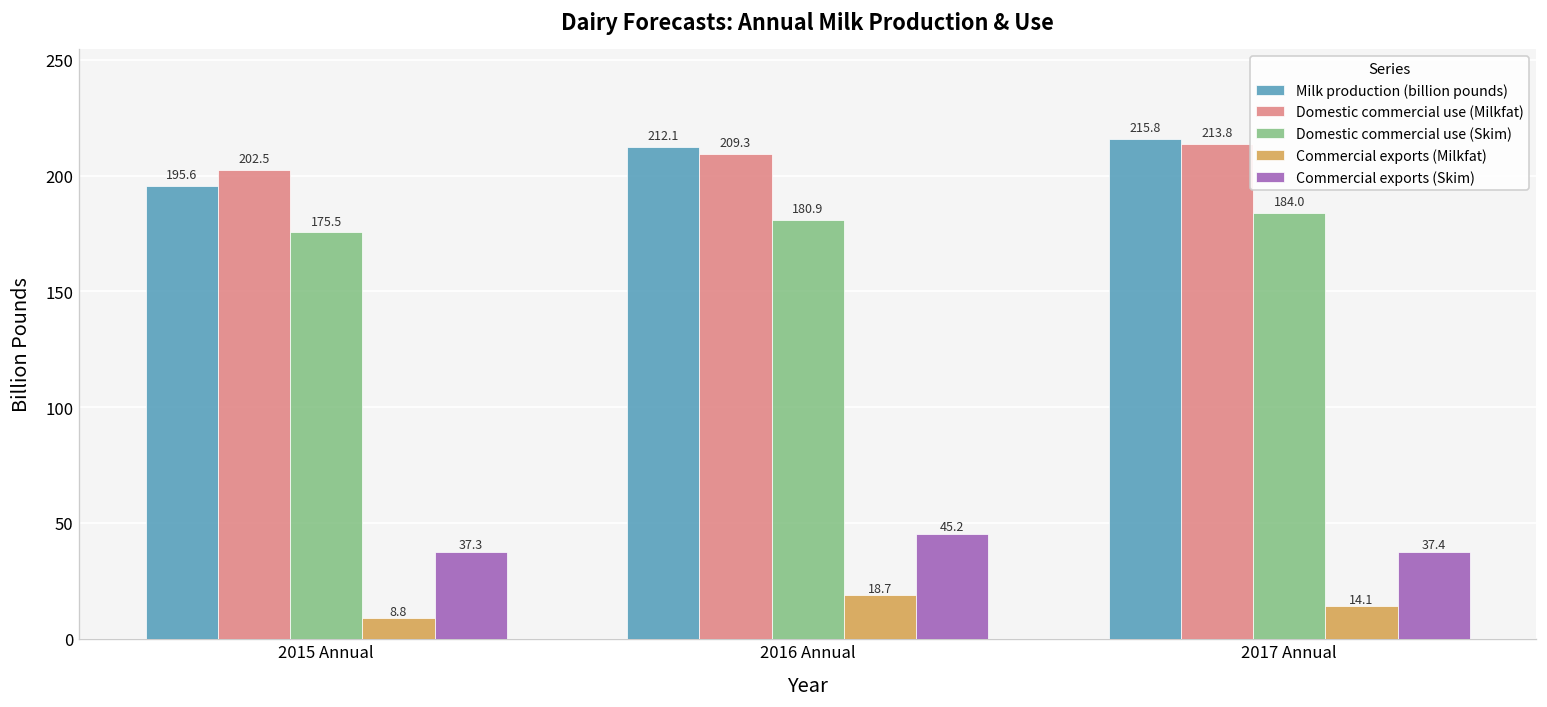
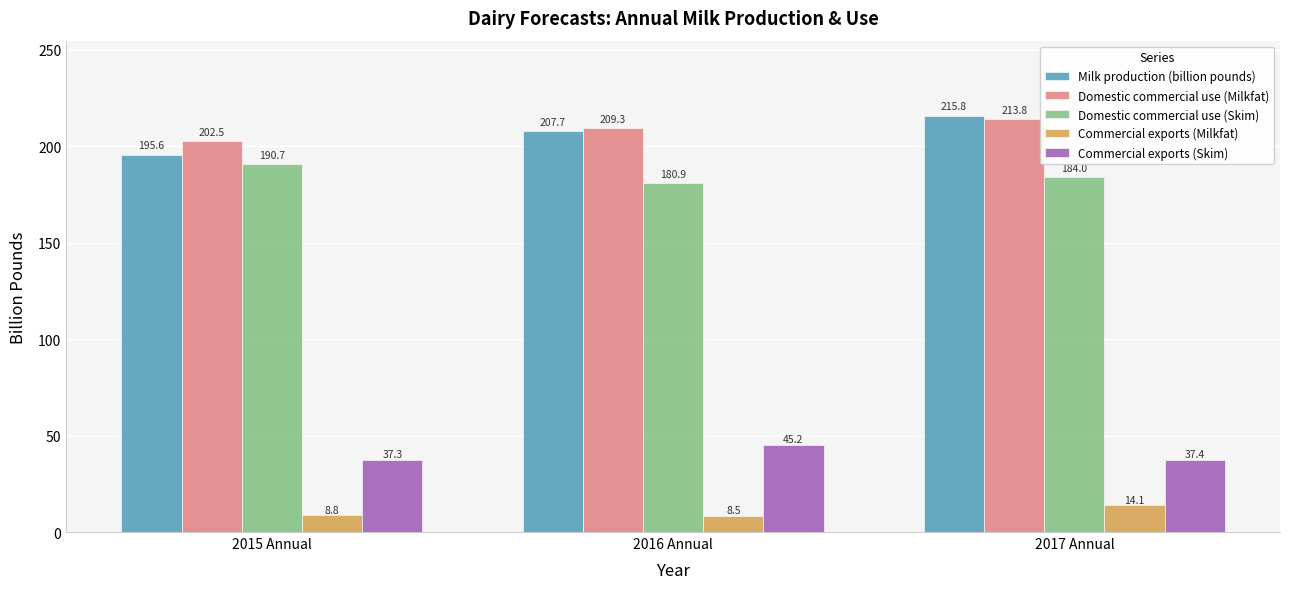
Domestic commercial use (Skim), 2015 Annual: 175.5 -> 190.7
Milk production (billion pounds), 2016 Annual: 212.1 -> 207.7
Commercial exports (Milkfat), 2016 Annual: 18.7 -> 8.5
